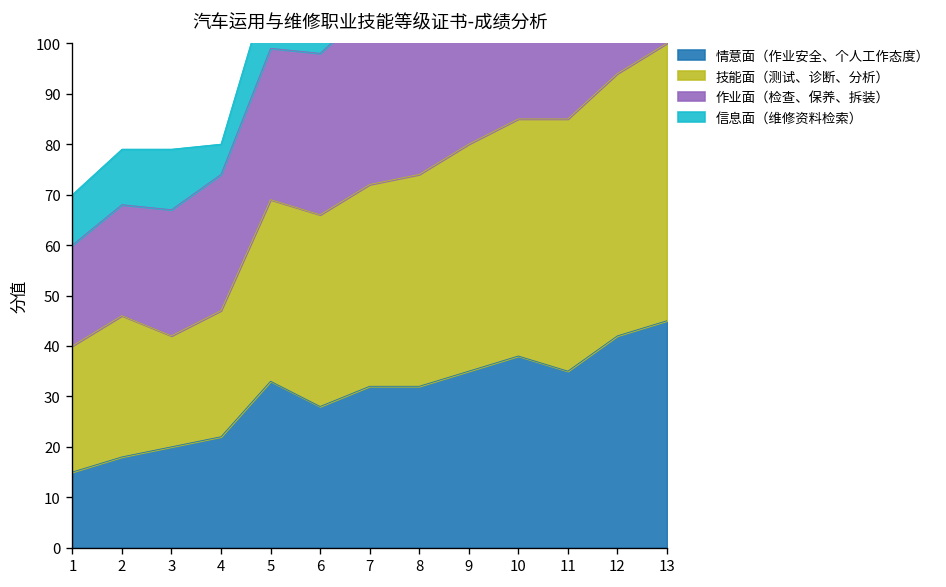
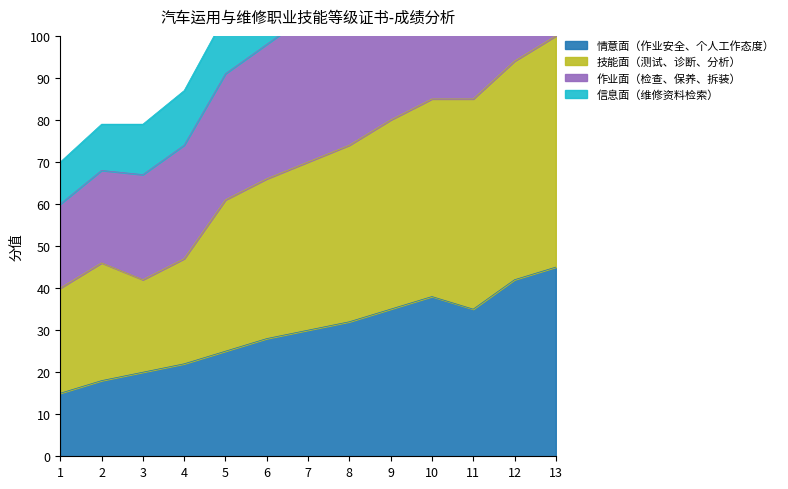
信息面（维修资料检索）, 4: 6 -> 13
情意面（作业安全、个人工作态度）, 5: 33 -> 25
情意面（作业安全、个人工作态度）, 7: 32 -> 30
